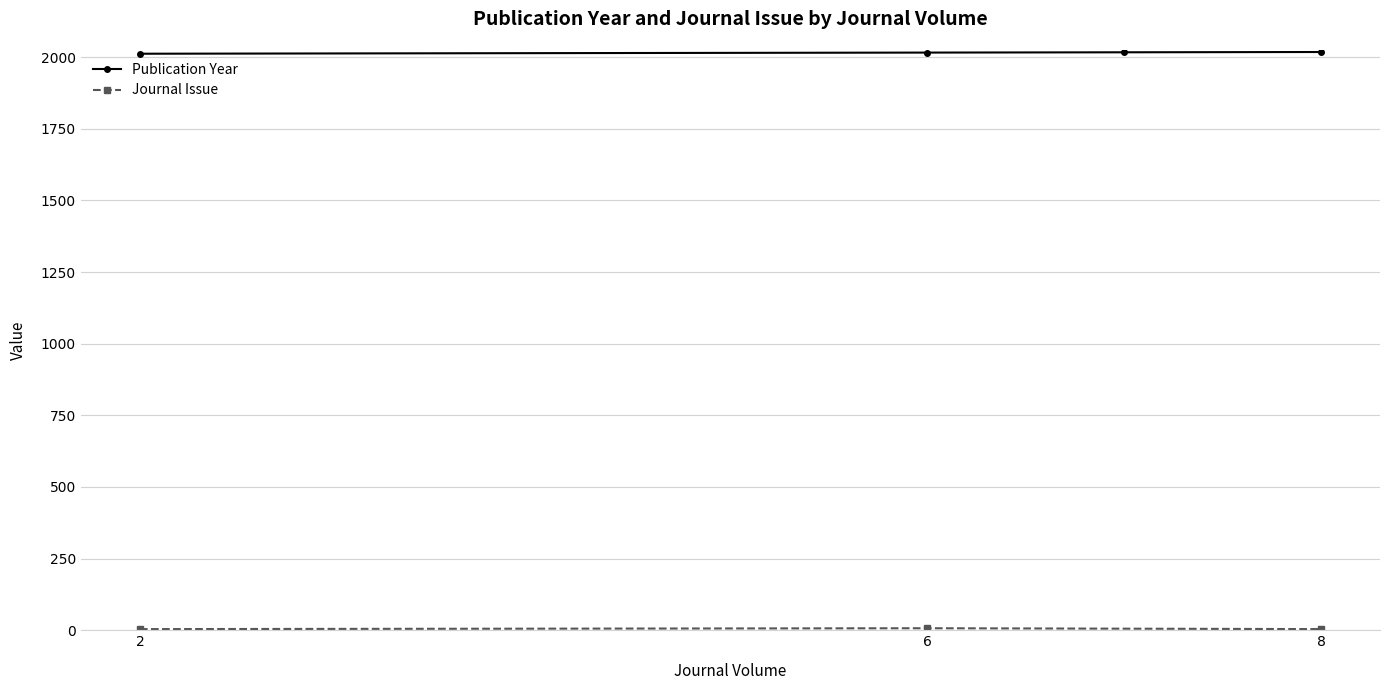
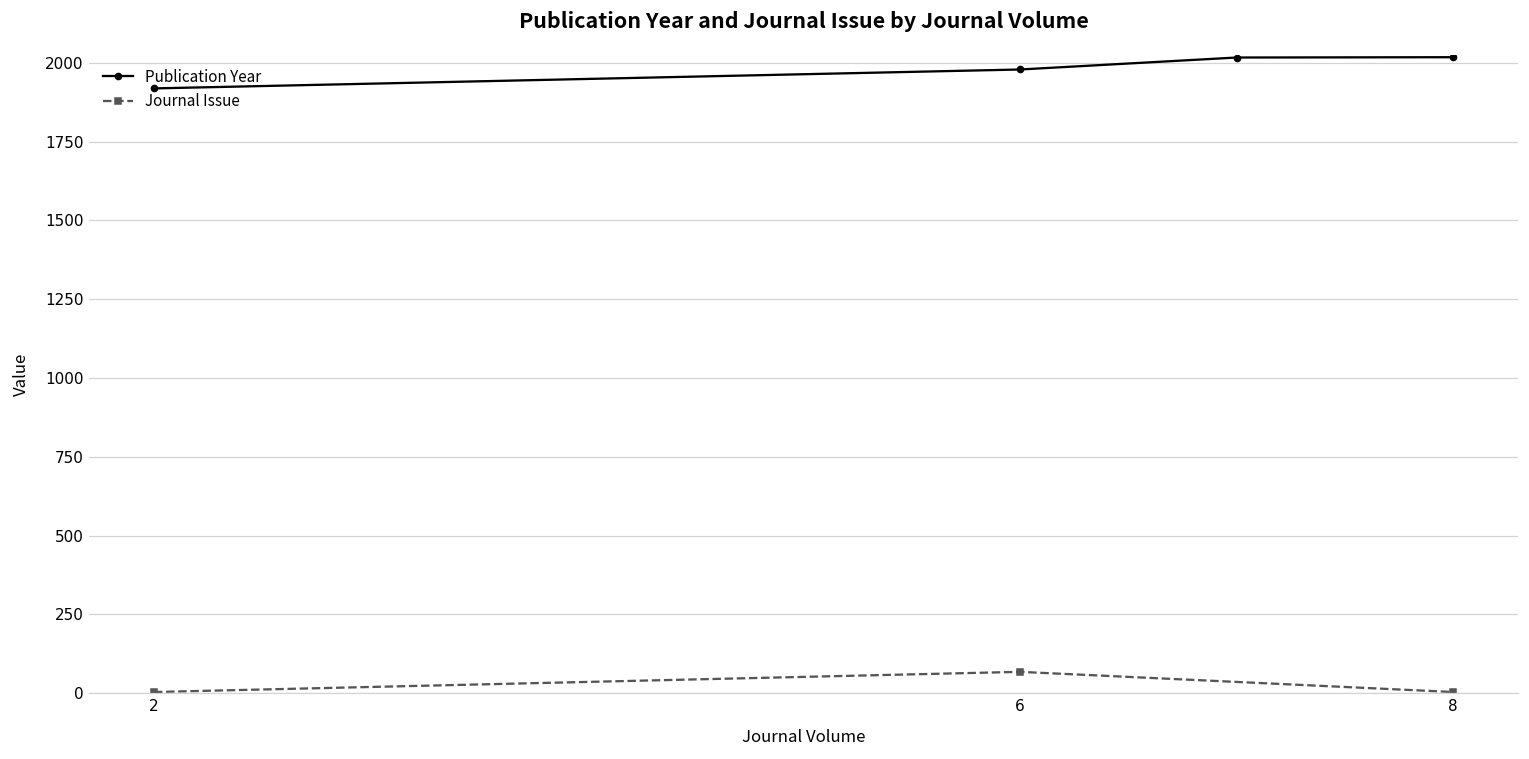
Publication Year, 2: 2010 -> 1920
Publication Year, 6: 2020 -> 1980
Journal Issue, 6: 10 -> 70
